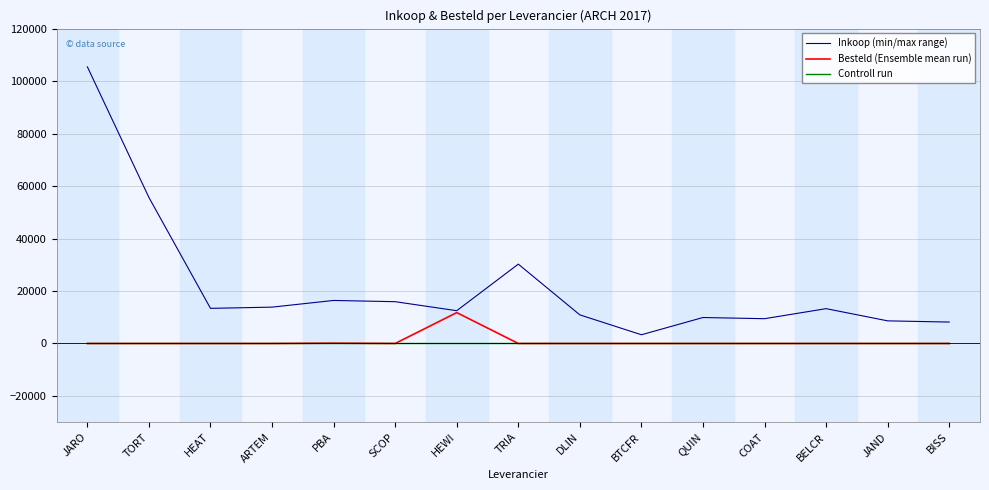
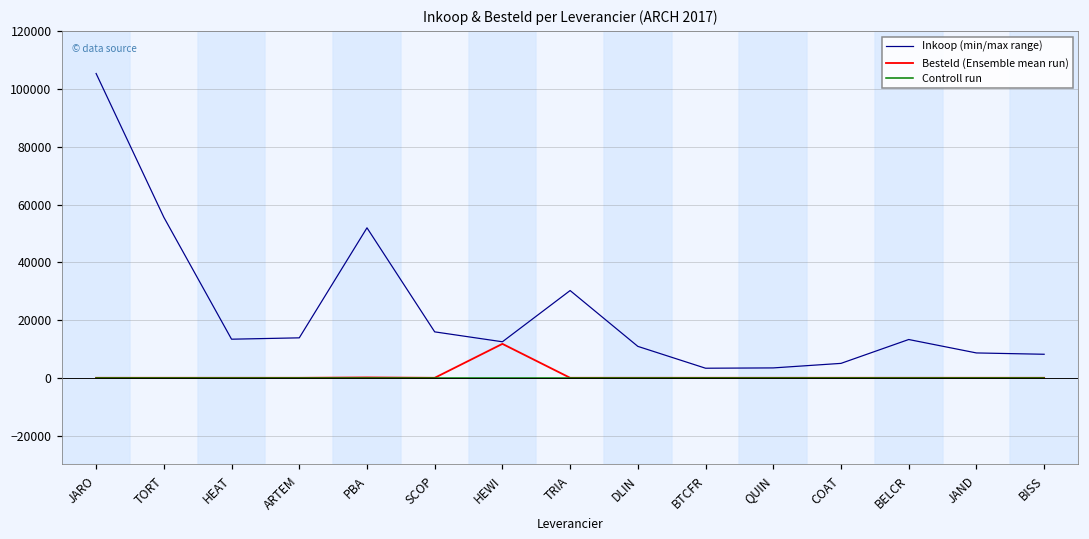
Inkoop (min/max range), PBA: 16000 -> 52000
Inkoop (min/max range), QUIN: 10000 -> 3000
Inkoop (min/max range), COAT: 9000 -> 5000
